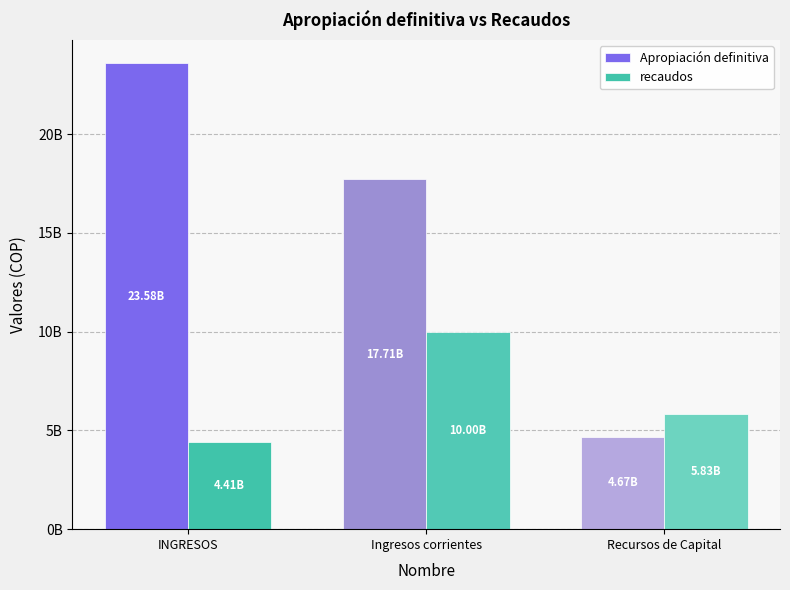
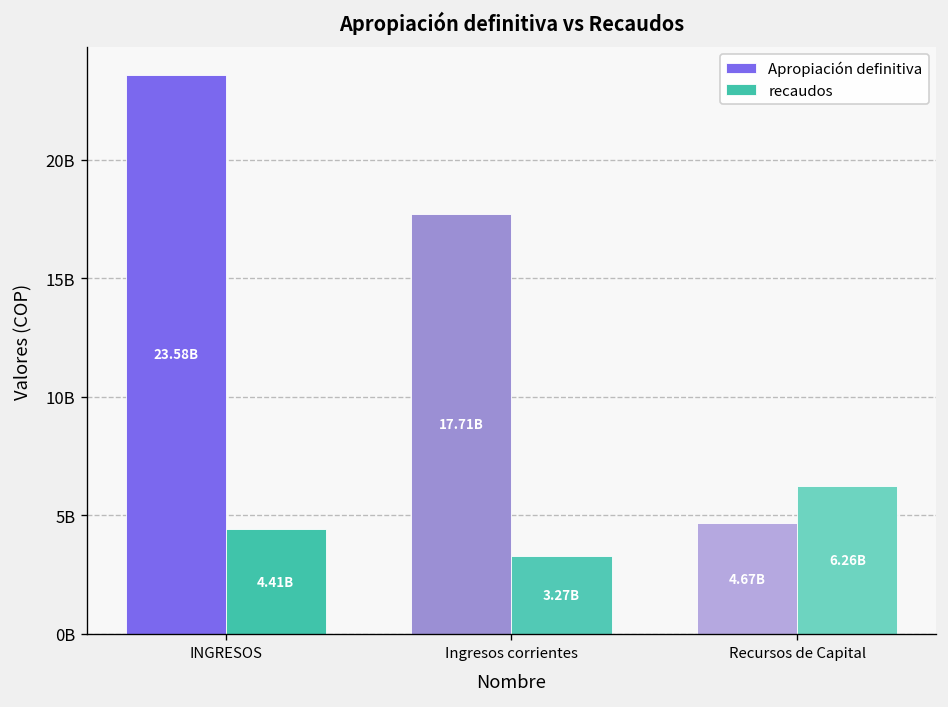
recaudos, Ingresos corrientes: 10.00B -> 3.27B
recaudos, Recursos de Capital: 5.83B -> 6.26B
